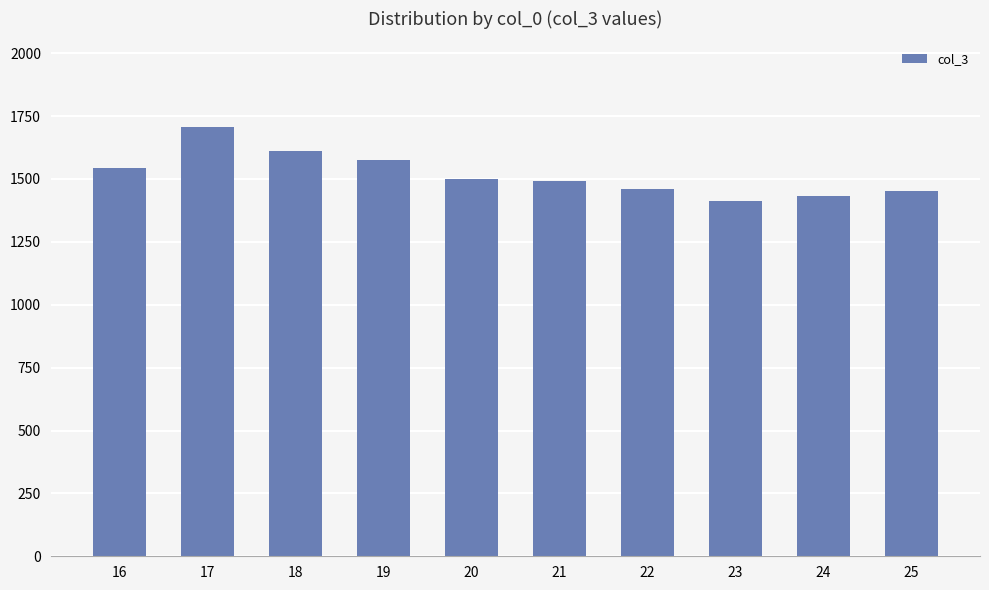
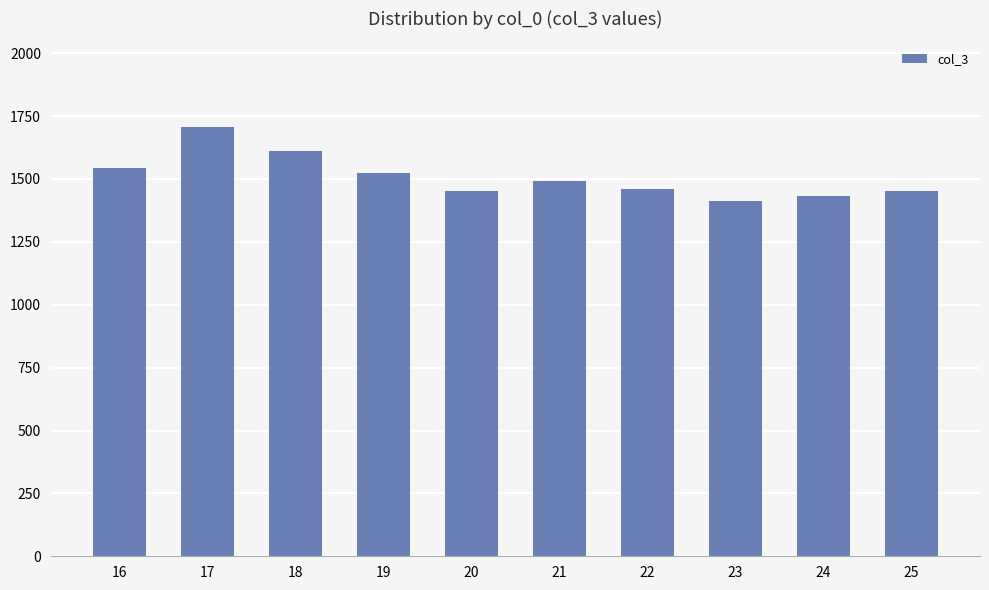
19: 1580 -> 1520
20: 1500 -> 1450
